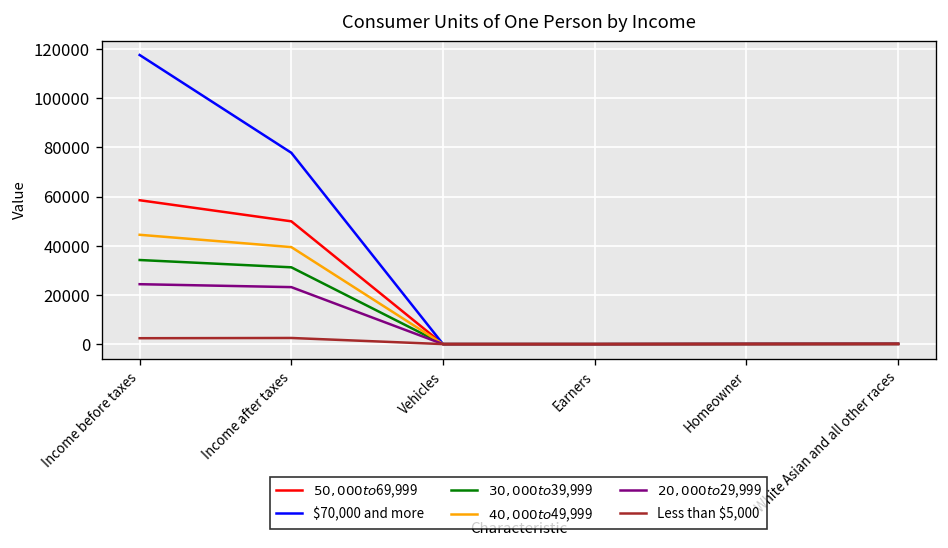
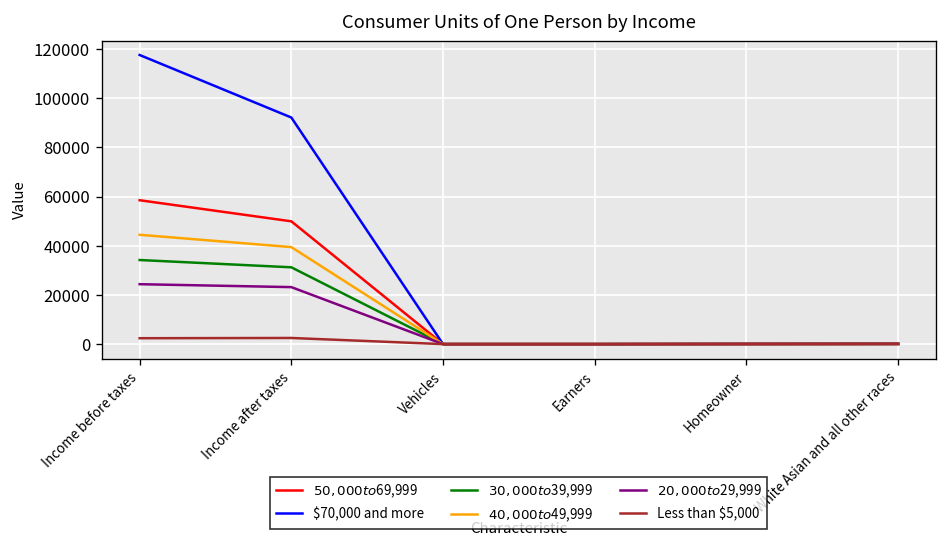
$70,000 and more, Income after taxes: 78000 -> 92000
